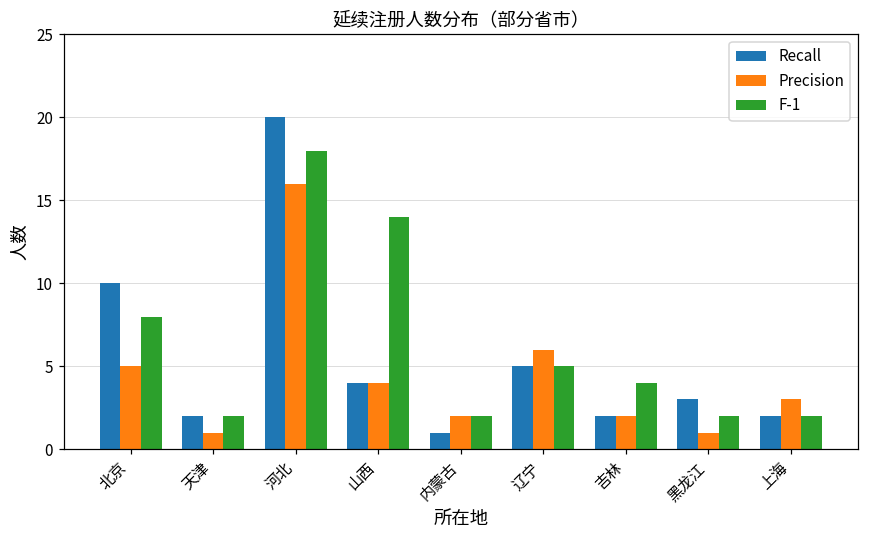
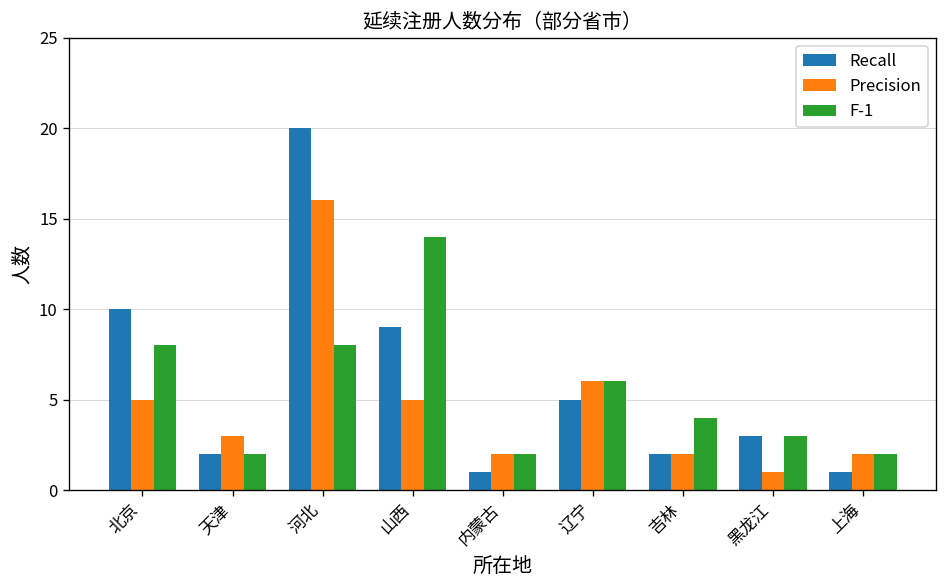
Precision, 天津: 1 -> 3
F-1, 河北: 18 -> 8
Recall, 山西: 4 -> 9
Precision, 山西: 4 -> 5
F-1, 辽宁: 5 -> 6
F-1, 黑龙江: 2 -> 3
Recall, 上海: 2 -> 1
Precision, 上海: 3 -> 2
